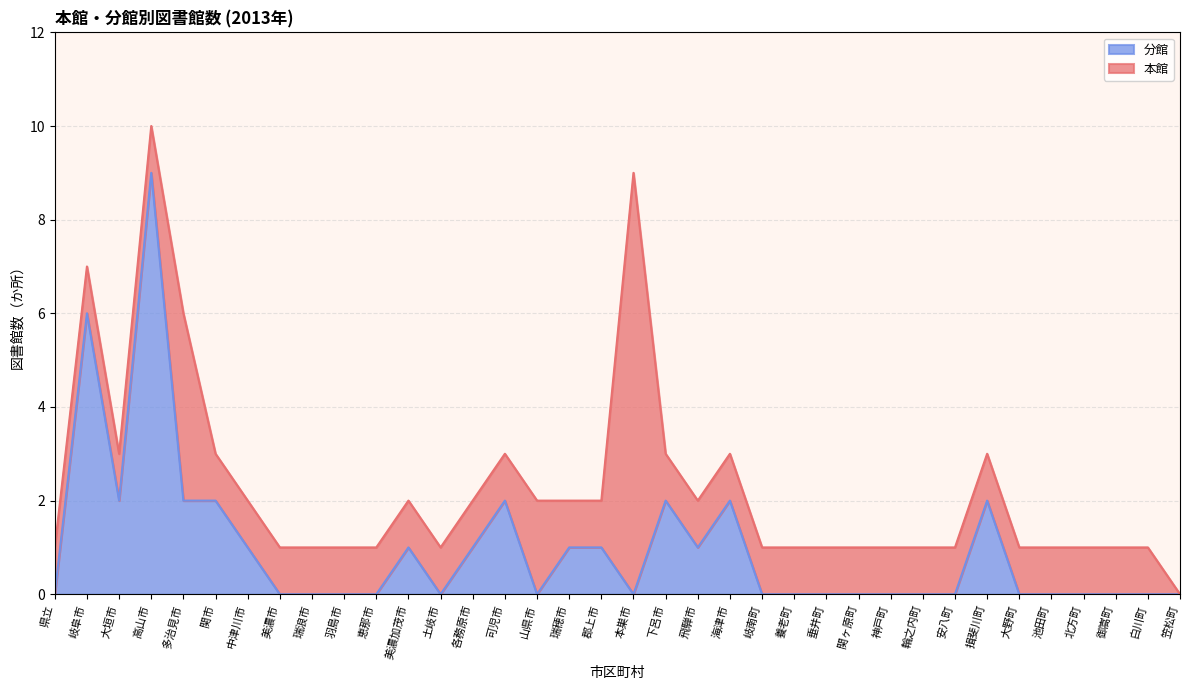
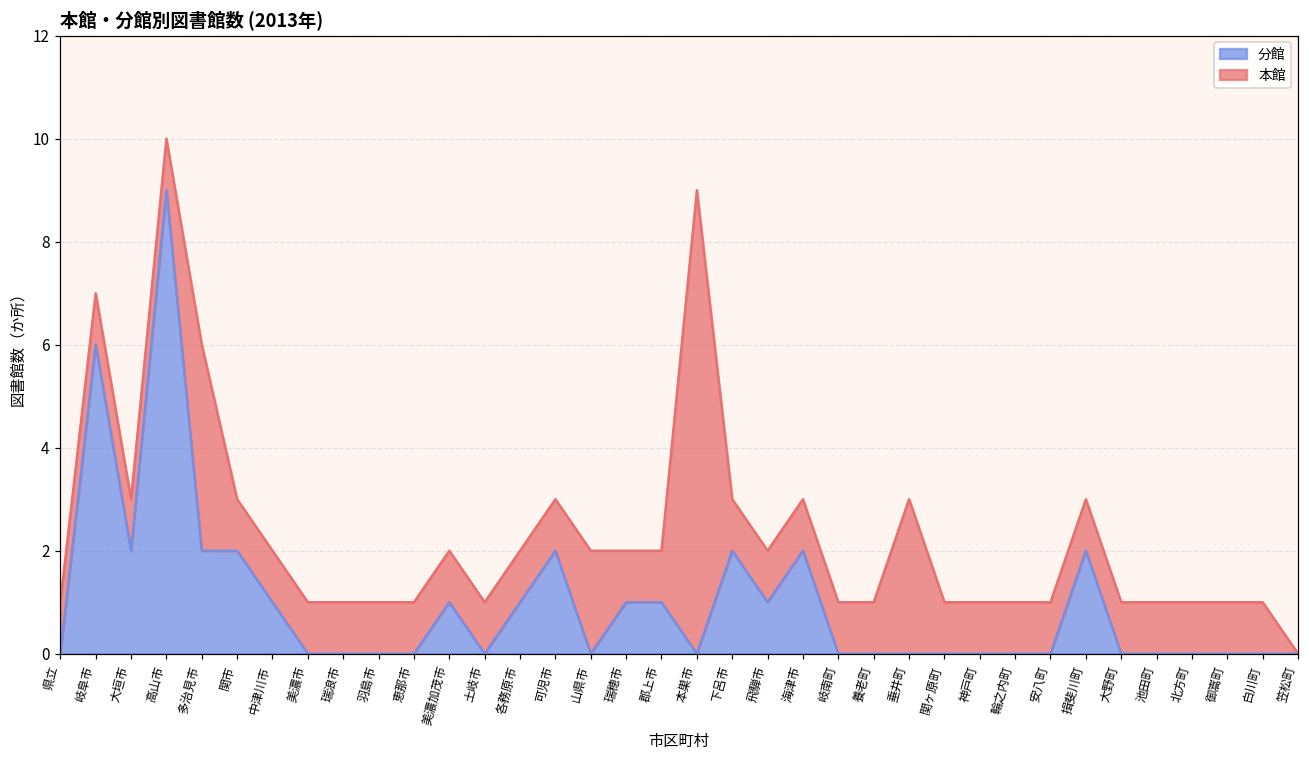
本館, 垂井町: 1 -> 3
